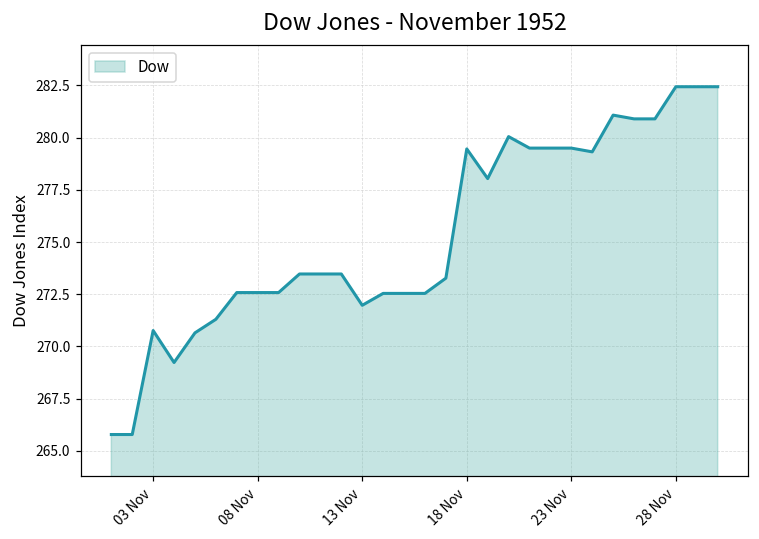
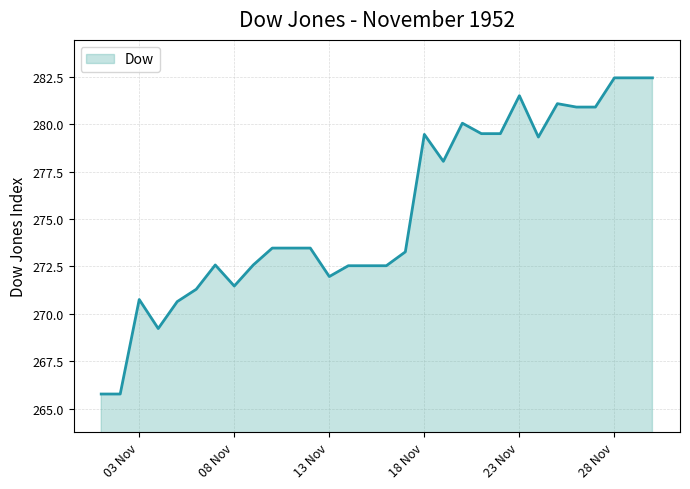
08 Nov: 272.6 -> 271.5
23 Nov: 279.5 -> 281.5
